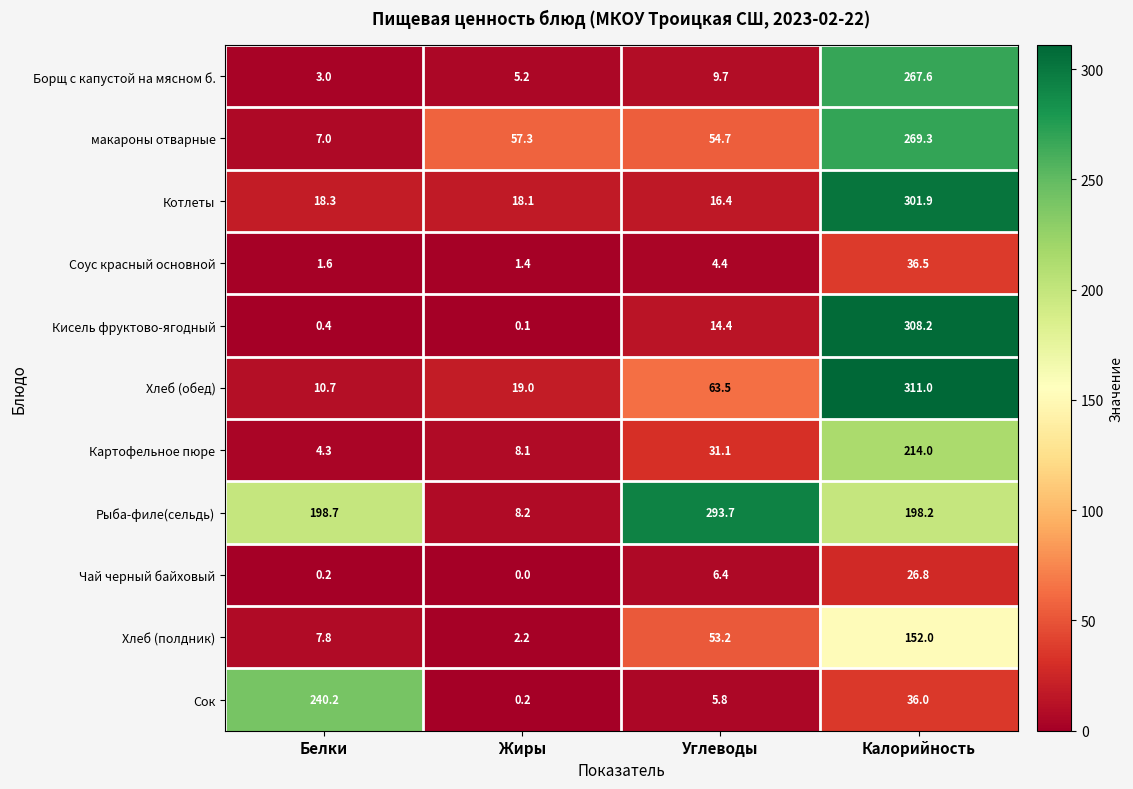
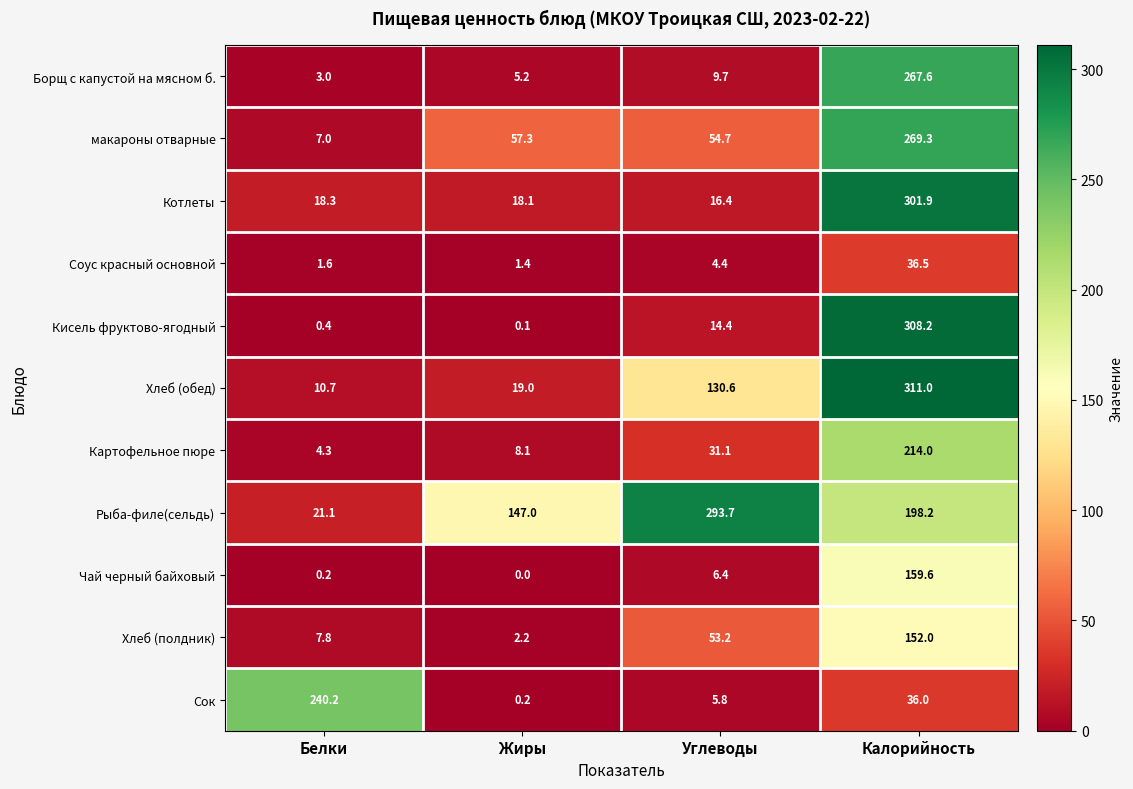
Хлеб (обед), Углеводы: 63.5 -> 130.6
Рыба-филе(сельдь), Белки: 198.7 -> 21.1
Рыба-филе(сельдь), Жиры: 8.2 -> 147.0
Чай черный байховый, Калорийность: 26.8 -> 159.6
